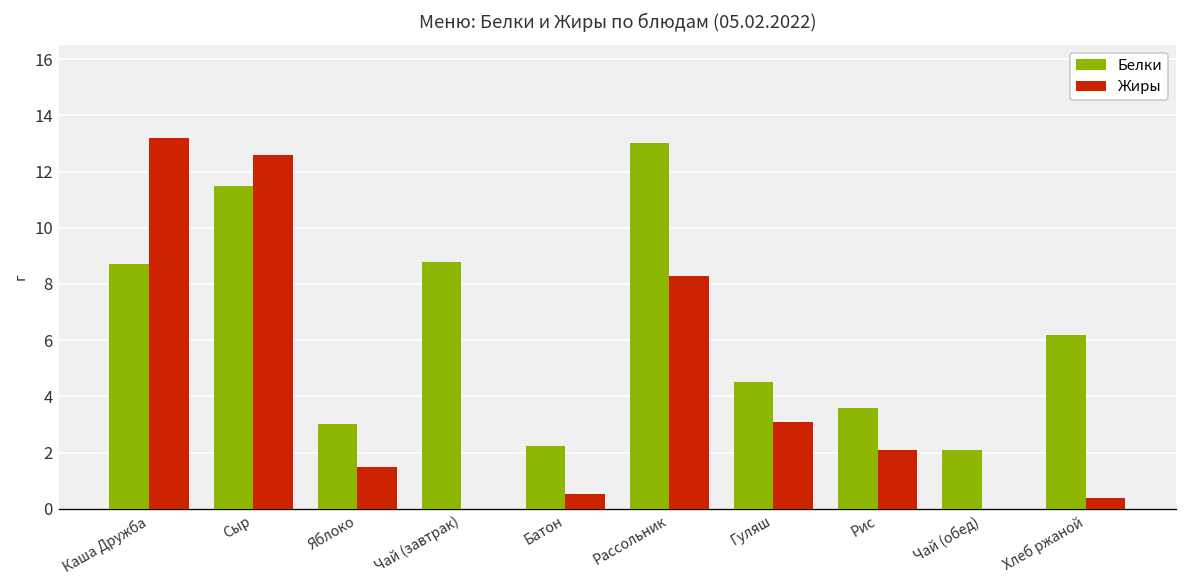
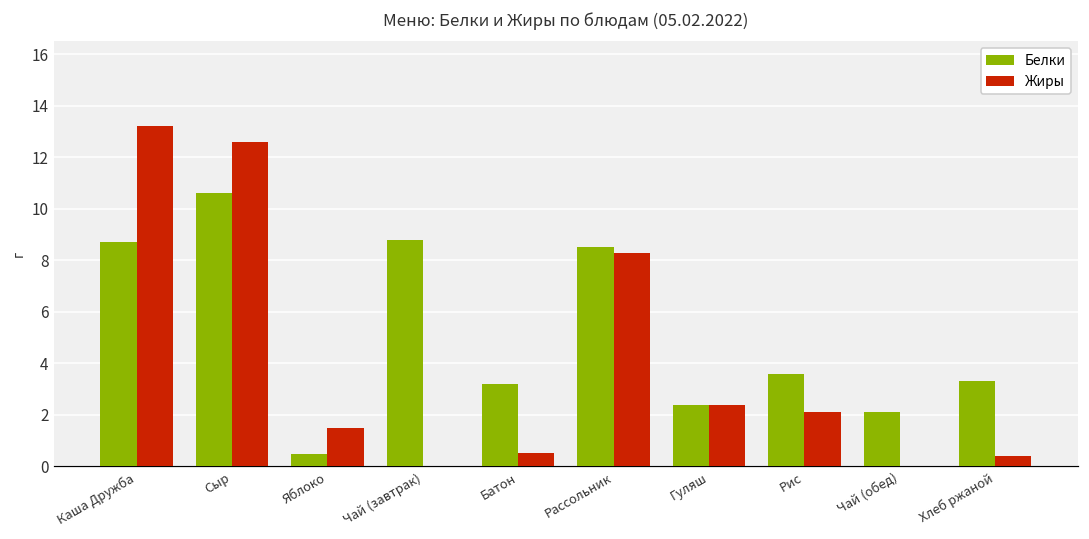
Белки, Сыр: 11.5 -> 10.6
Белки, Яблоко: 3.0 -> 0.5
Белки, Батон: 2.2 -> 3.2
Белки, Рассольник: 13.0 -> 8.5
Белки, Гуляш: 4.5 -> 2.4
Жиры, Гуляш: 3.1 -> 2.4
Белки, Хлеб ржаной: 6.2 -> 3.3
